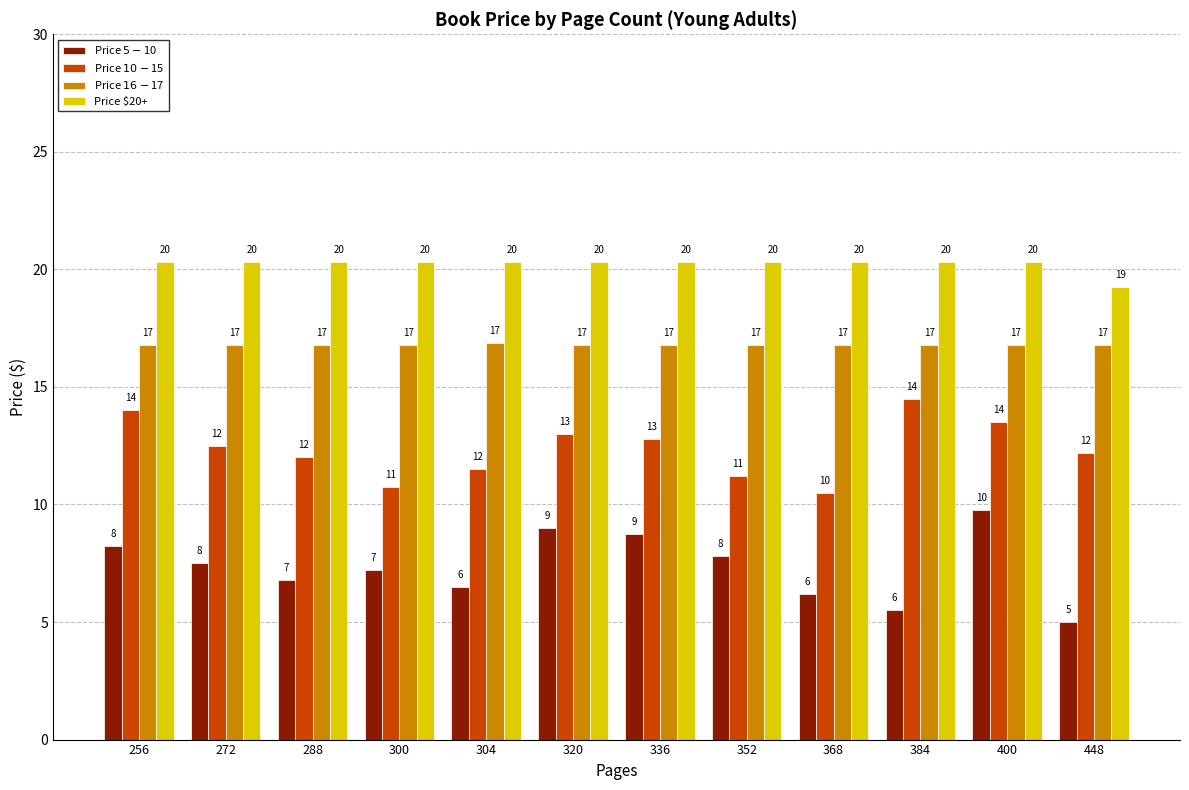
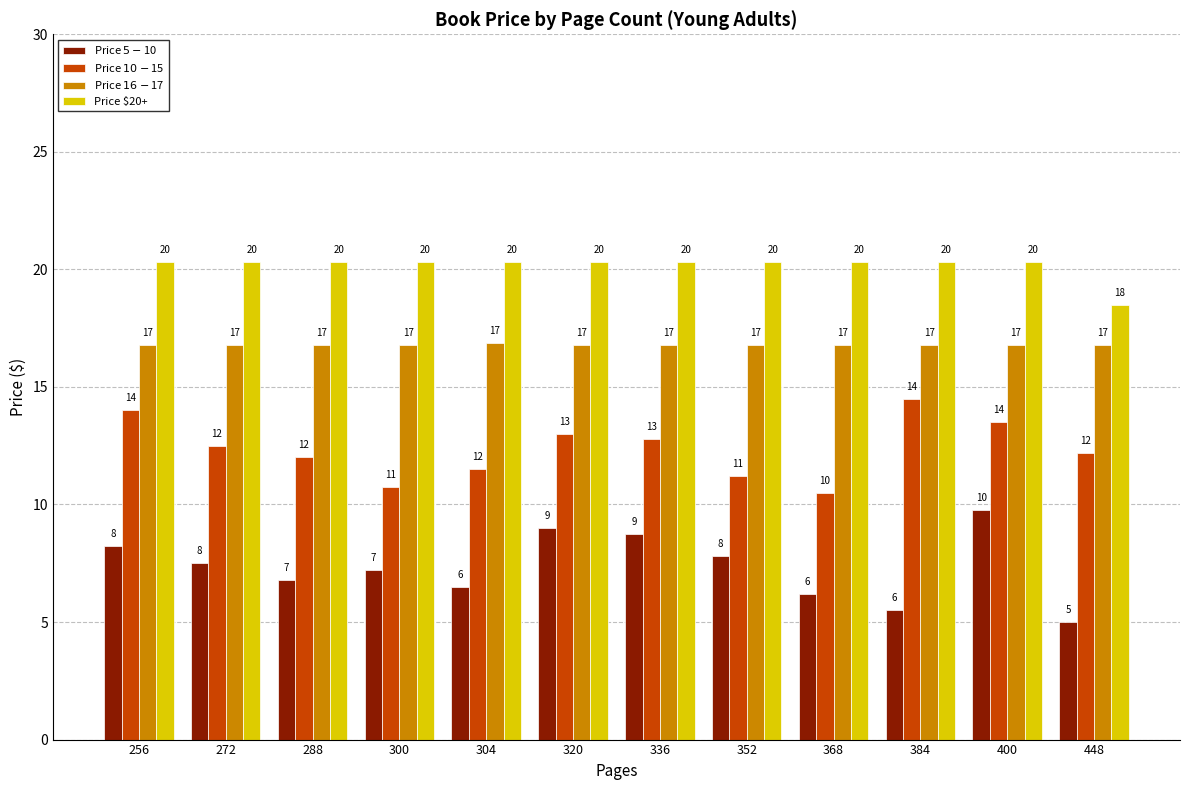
Price $20+, 448: 19 -> 18
